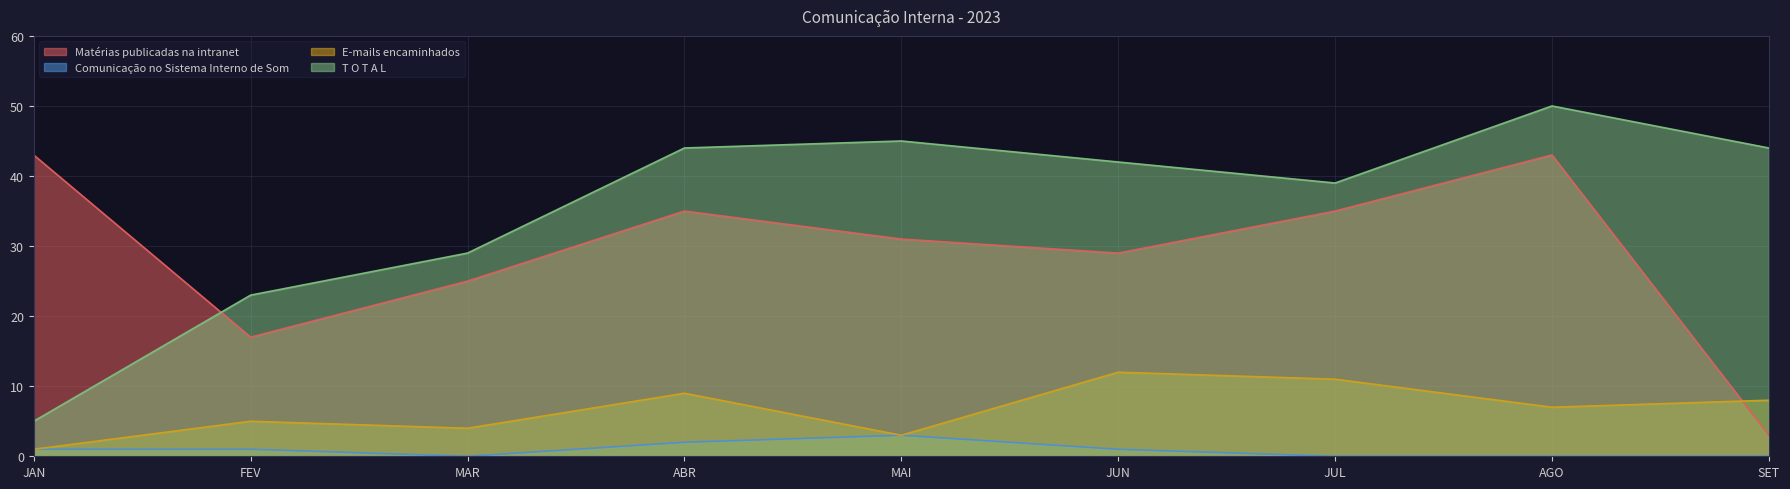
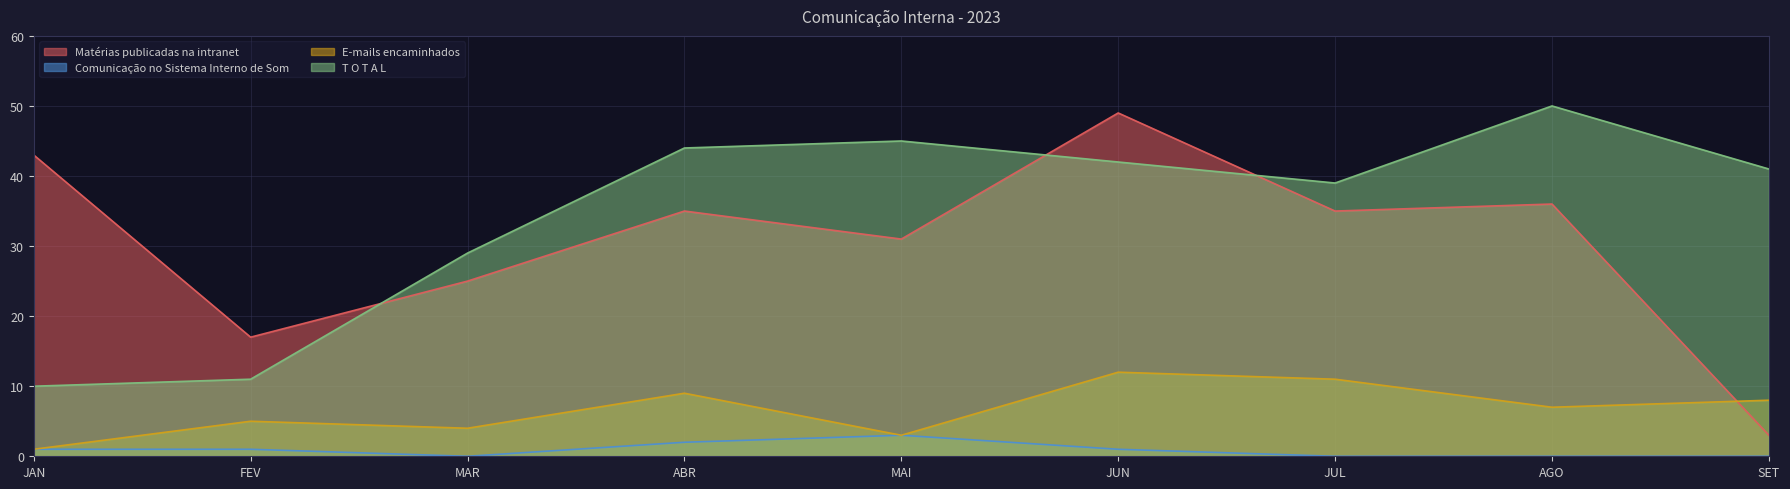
T O T A L, JAN: 5 -> 10
T O T A L, FEV: 23 -> 11
Matérias publicadas na intranet, JUN: 29 -> 49
Matérias publicadas na intranet, AGO: 43 -> 36
T O T A L, SET: 44 -> 41
